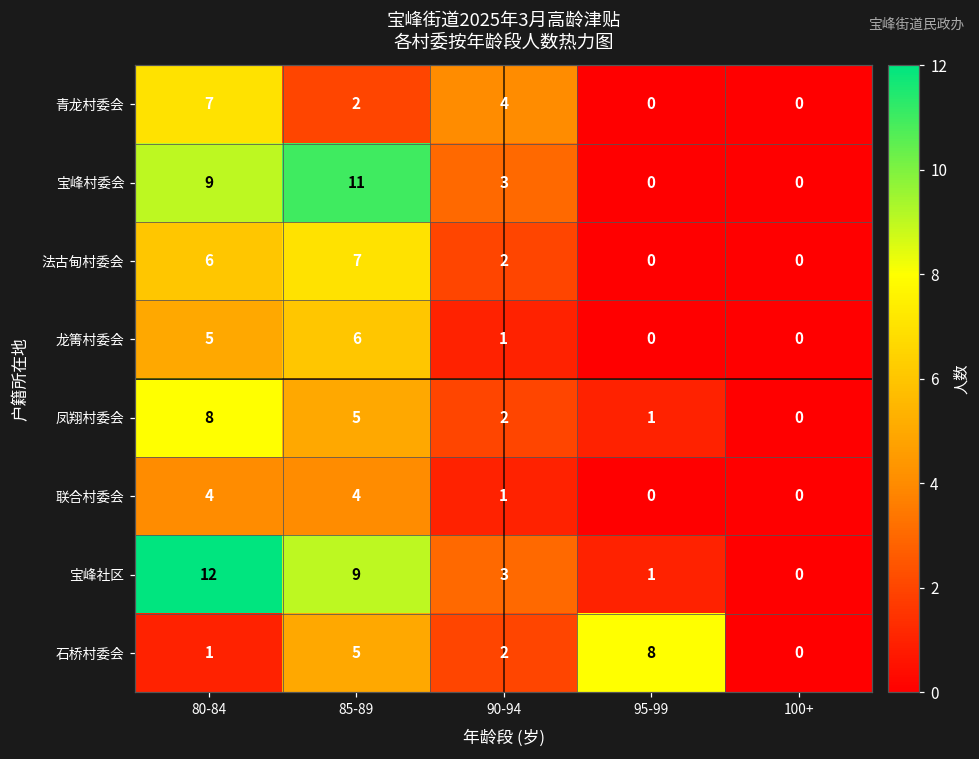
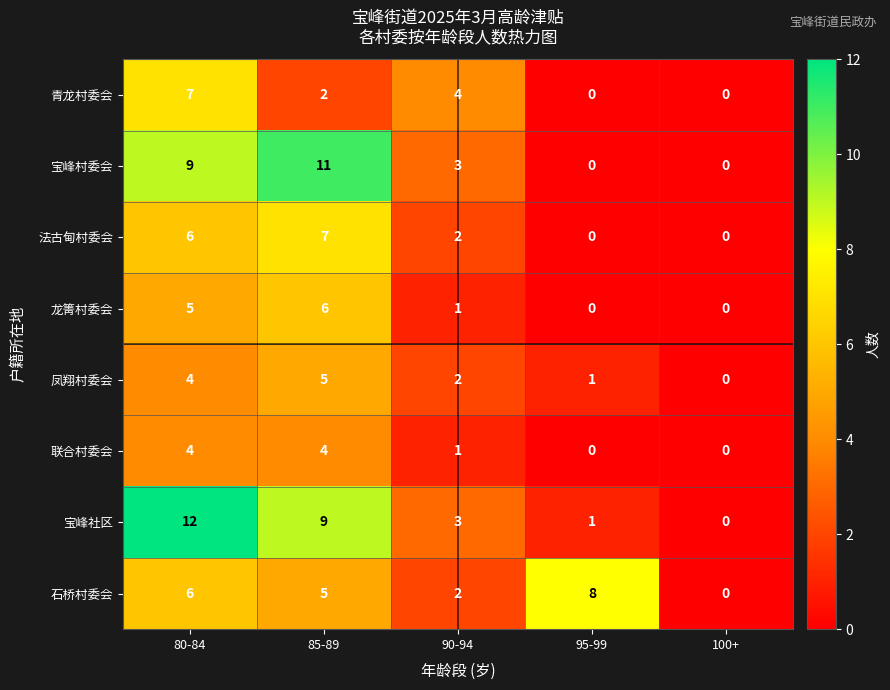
凤翔村委会, 80-84: 8 -> 4
石桥村委会, 80-84: 1 -> 6
